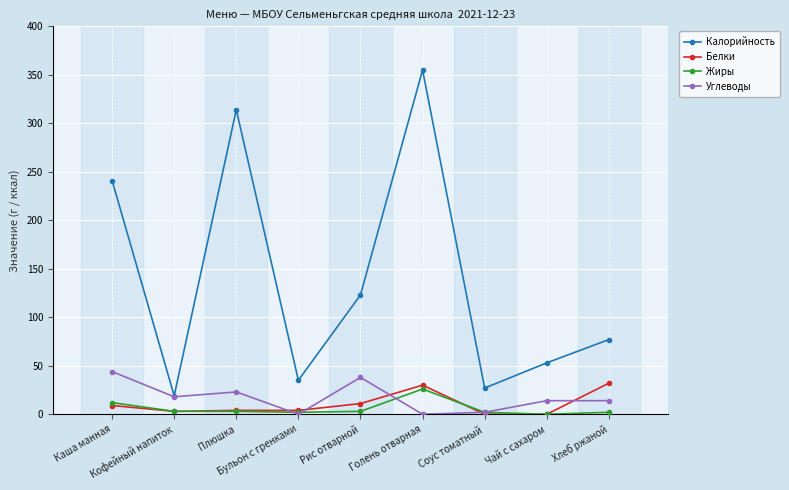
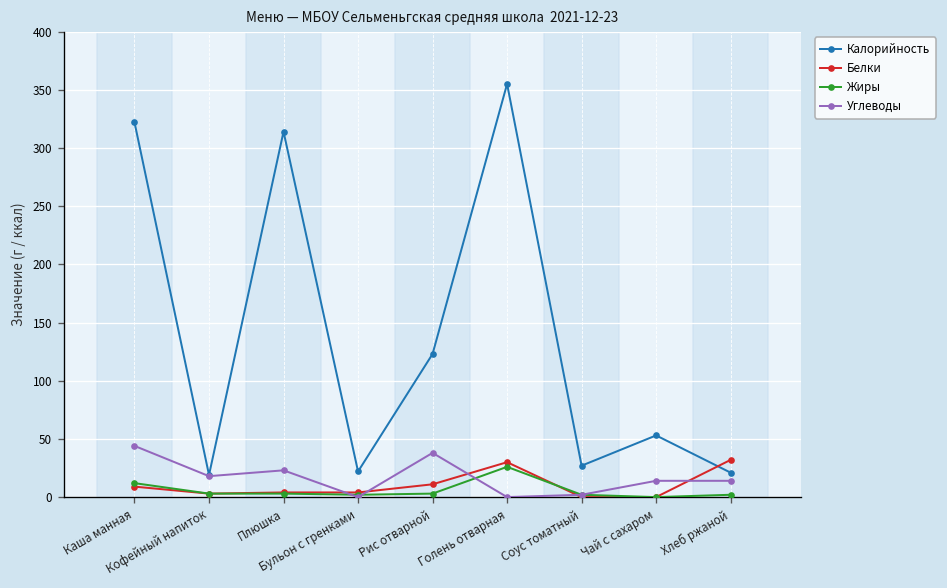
Калорийность, Каша манная: 240 -> 320
Калорийность, Бульон с гренками: 40 -> 20
Калорийность, Хлеб ржаной: 80 -> 20
